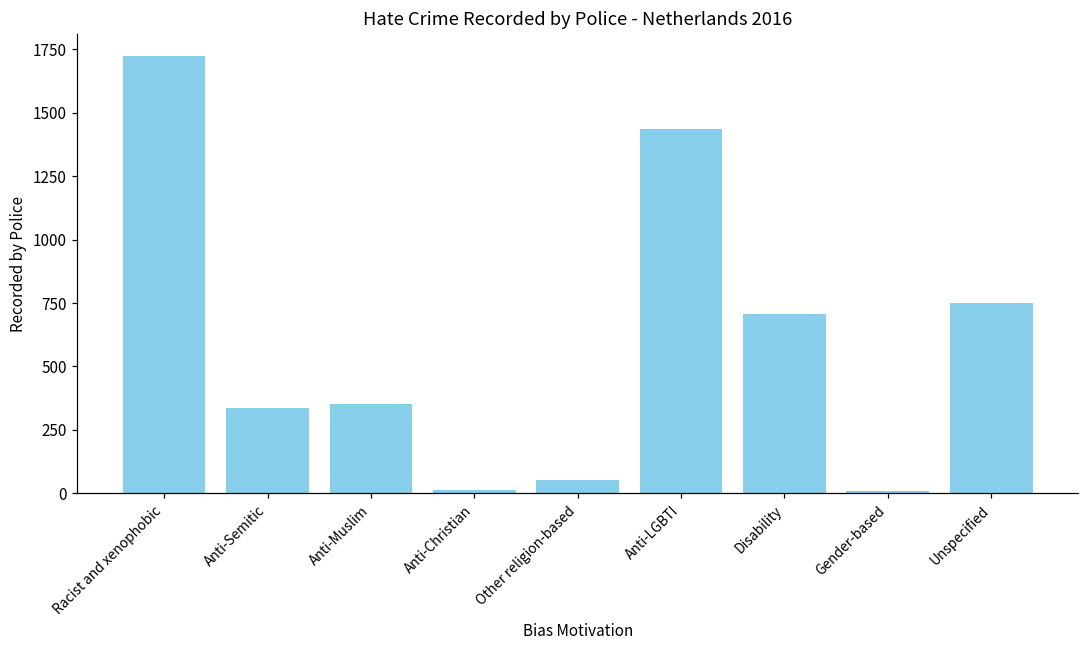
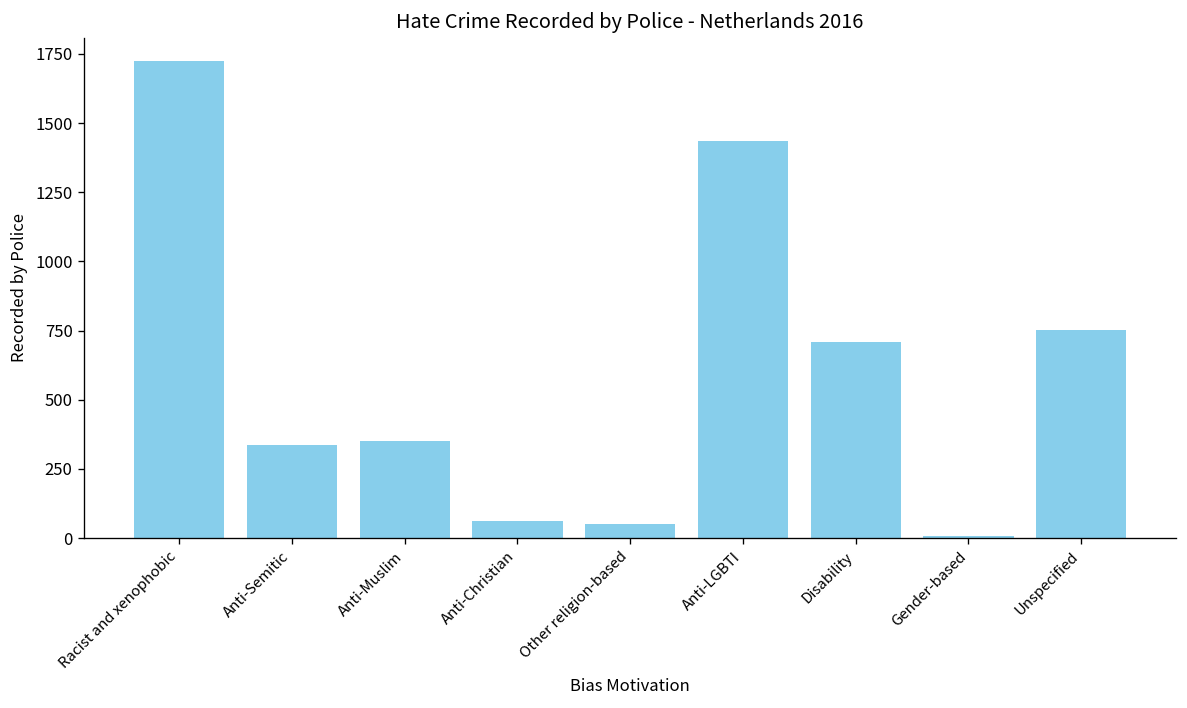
Anti-Christian: 10 -> 60
